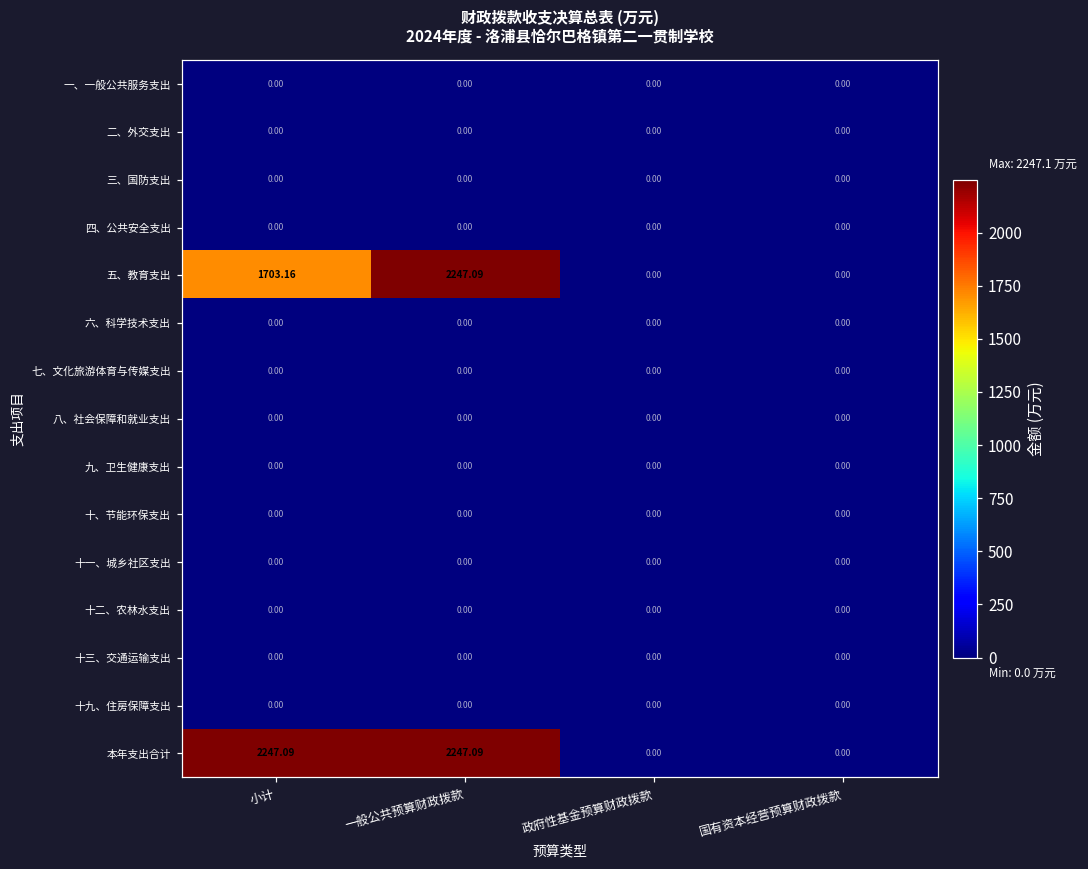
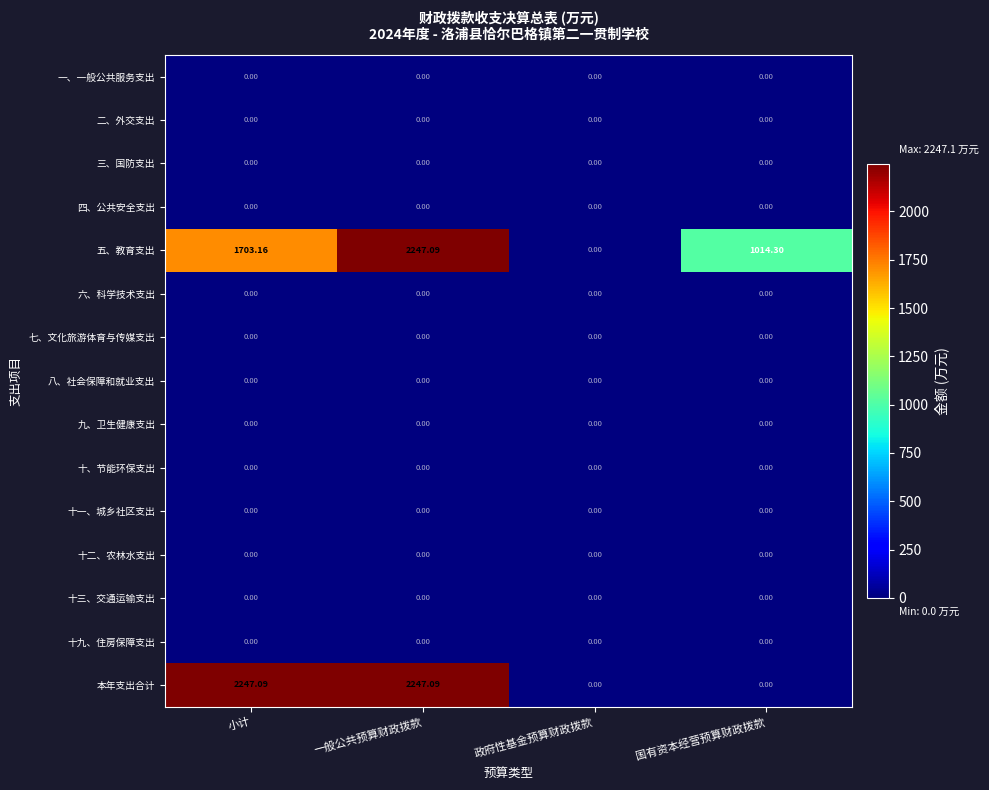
五、教育支出, 国有资本经营预算财政拨款: 0.00 -> 1014.30
